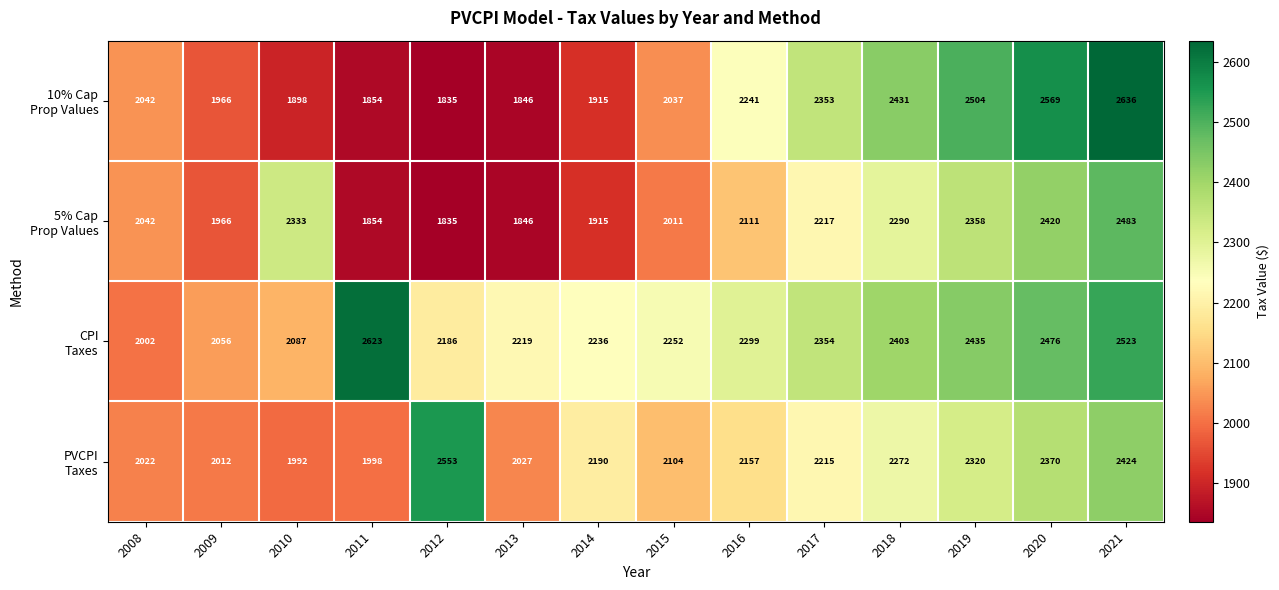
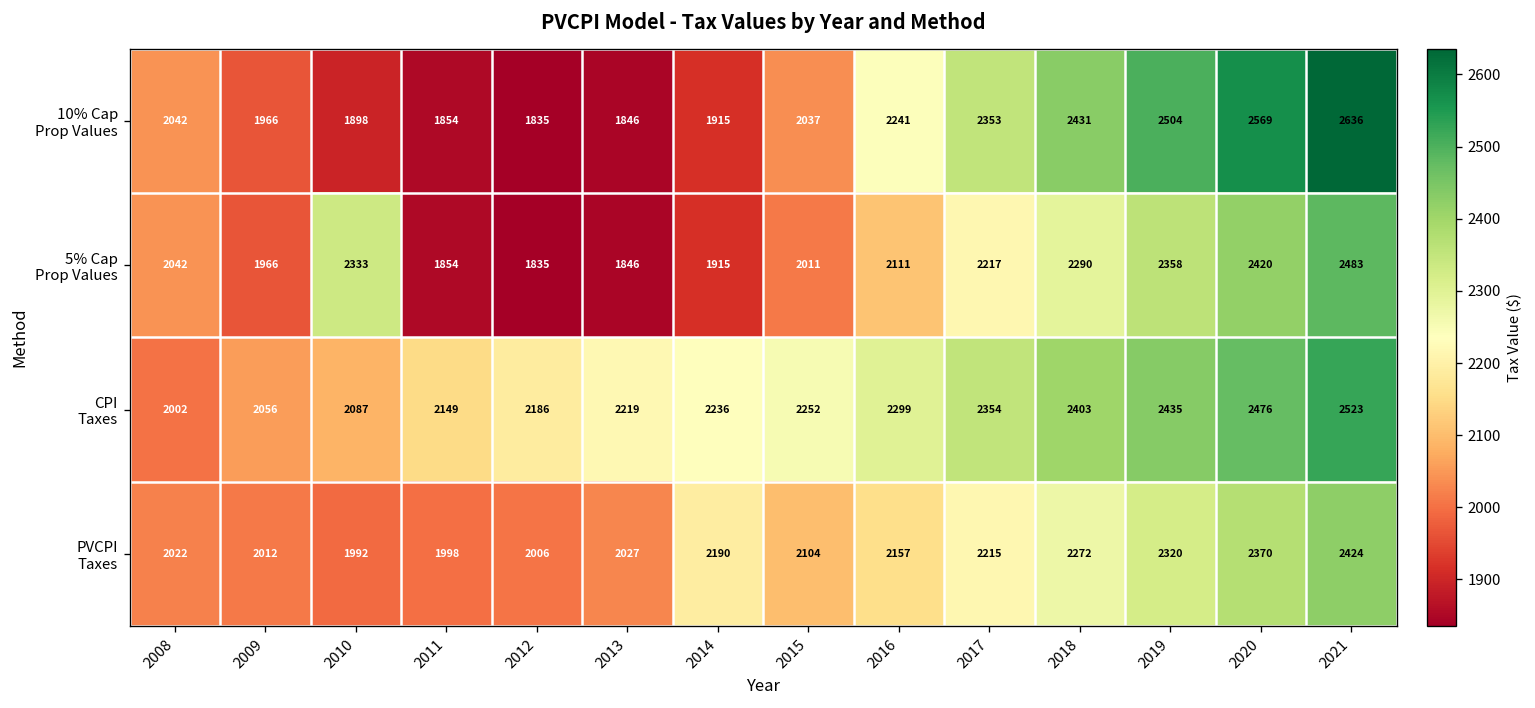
CPI Taxes, 2011: 2623 -> 2149
PVCPI Taxes, 2012: 2553 -> 2006
